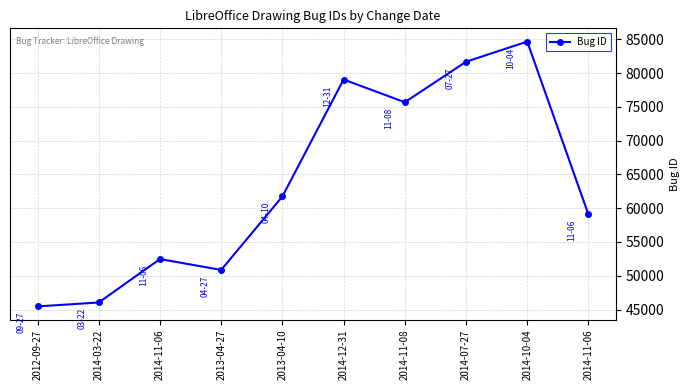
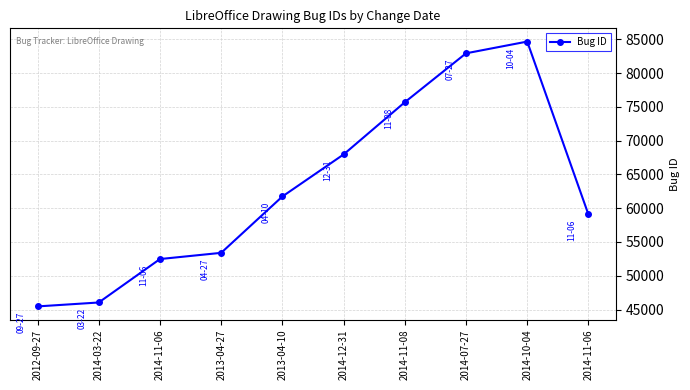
2013-04-27: 51000 -> 53000
2014-12-31: 79000 -> 68000
2014-07-27: 82000 -> 83000
